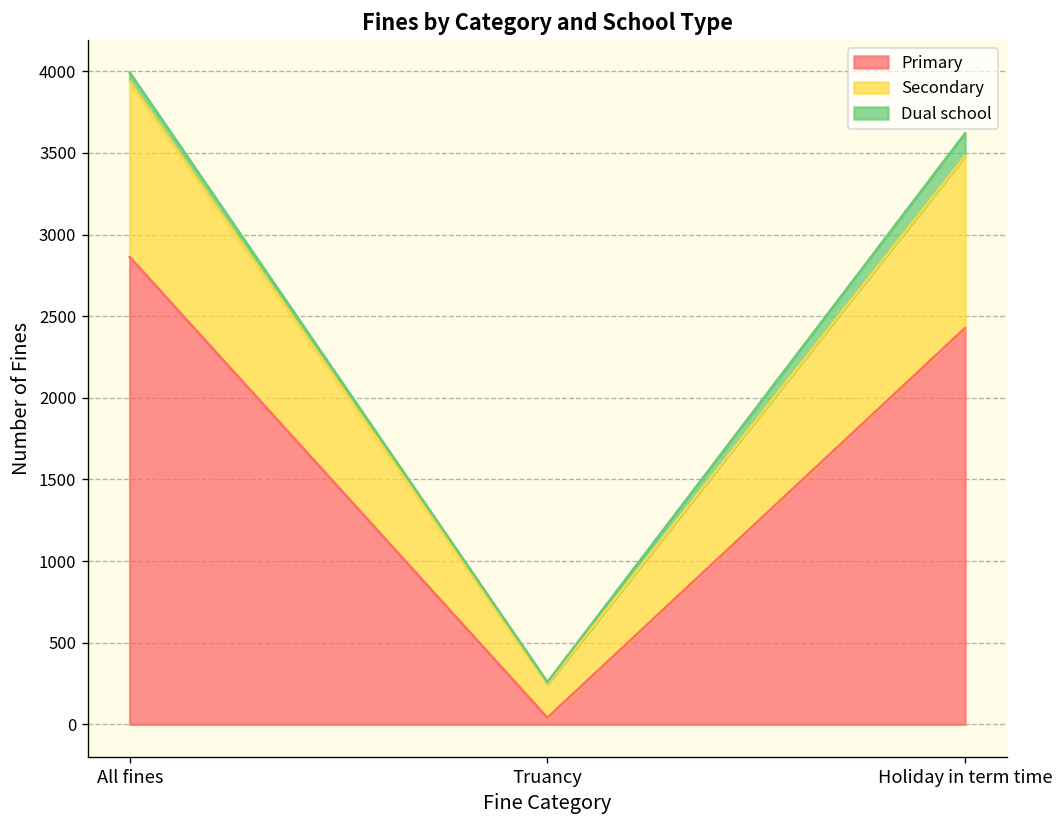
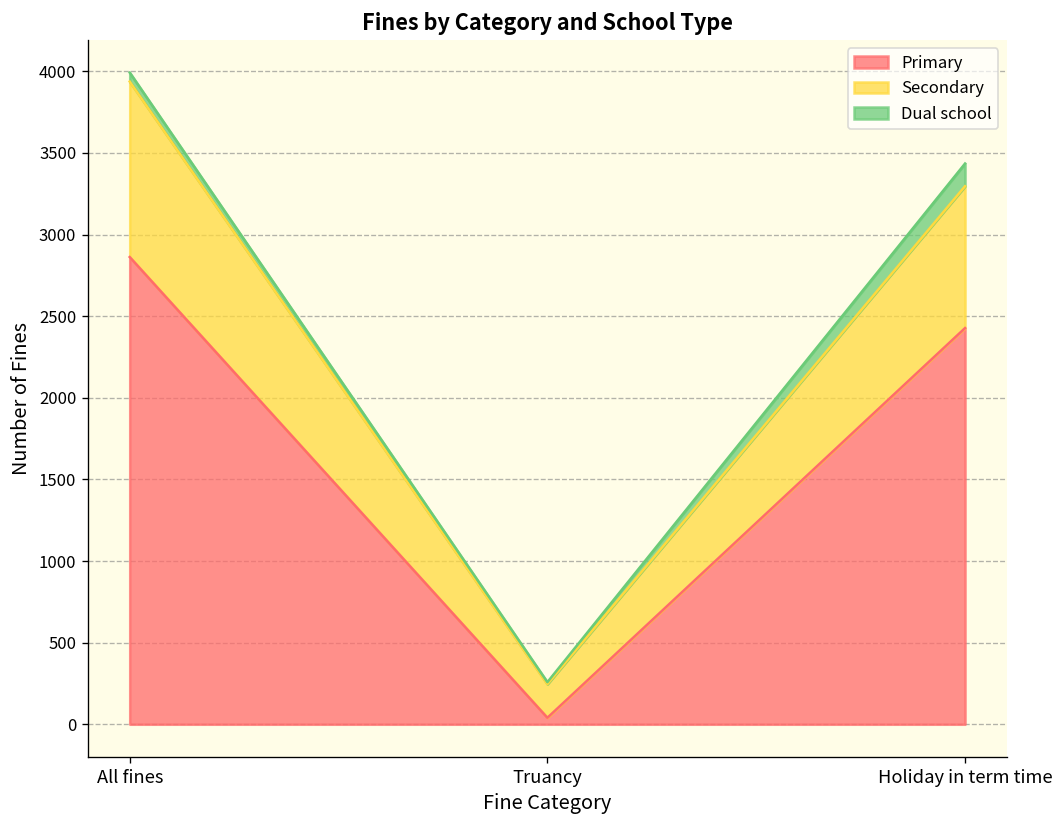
Secondary, Holiday in term time: 1050 -> 870
